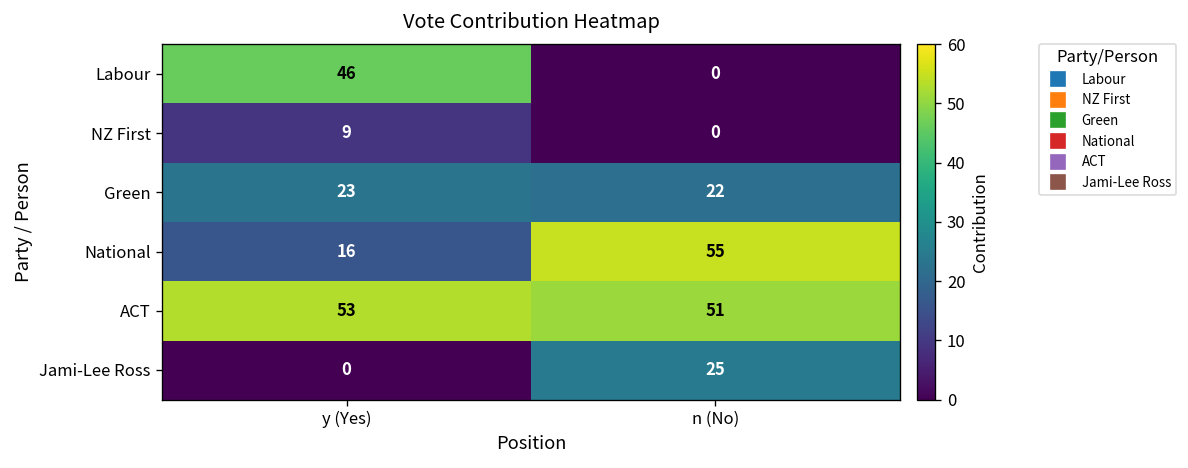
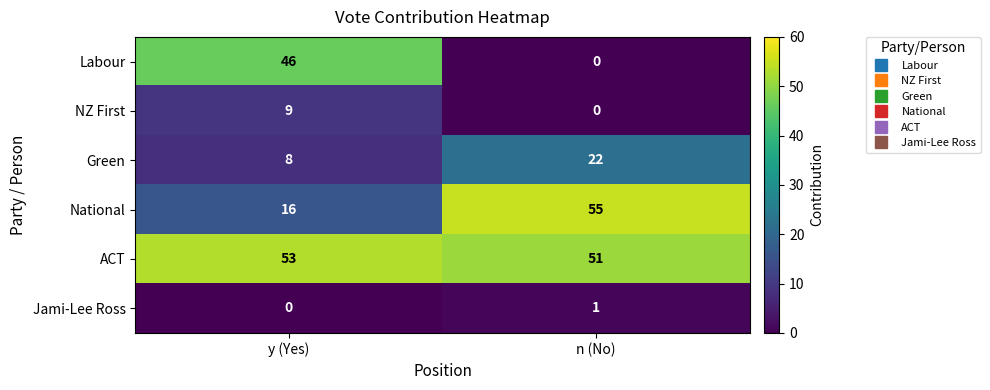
Green, y (Yes): 23 -> 8
Jami-Lee Ross, n (No): 25 -> 1
